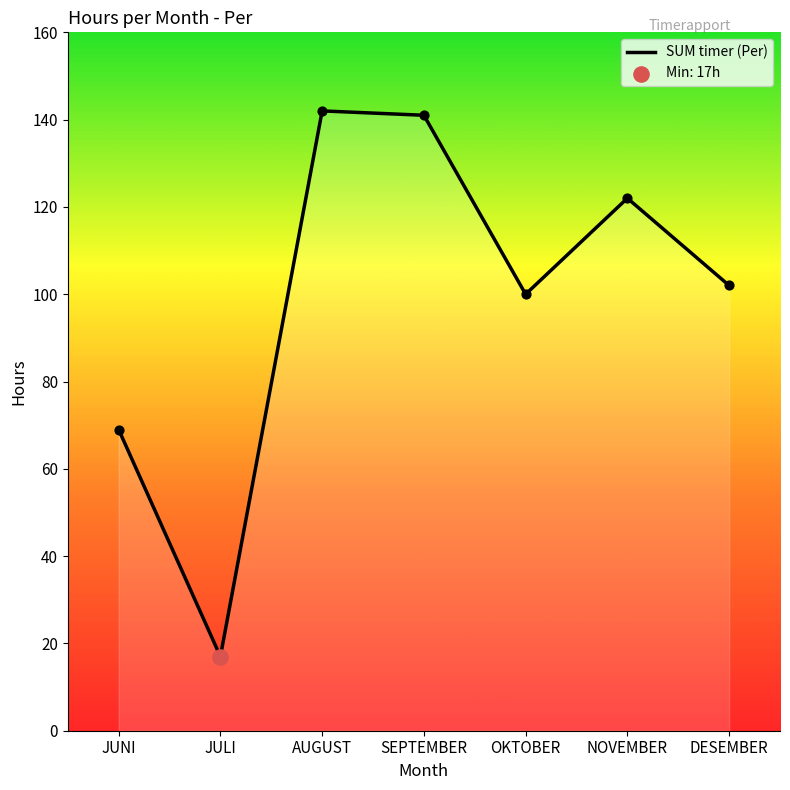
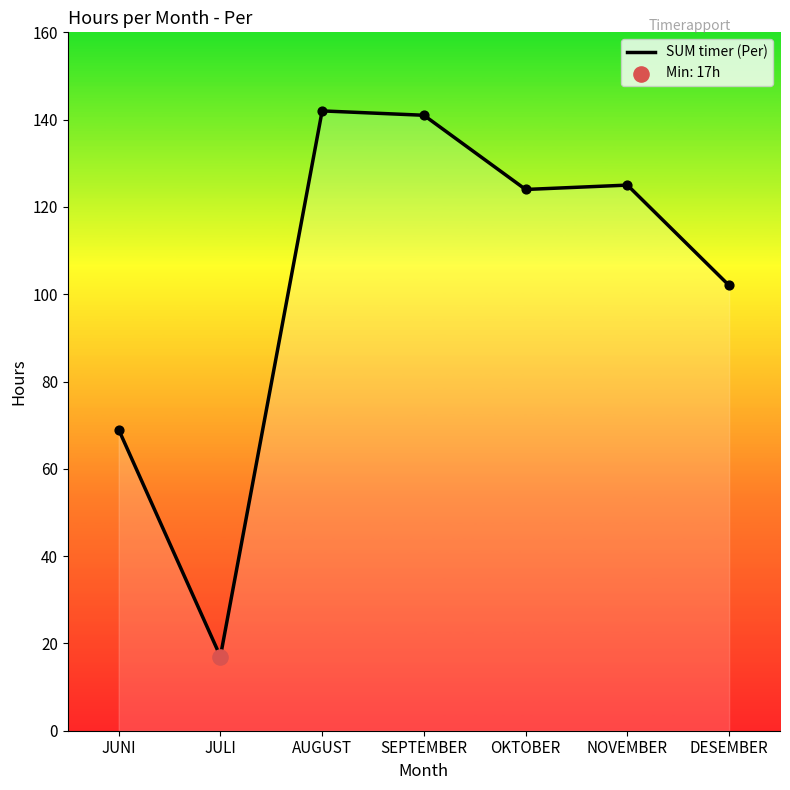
SUM timer (Per), OKTOBER: 100 -> 124
SUM timer (Per), NOVEMBER: 122 -> 125
